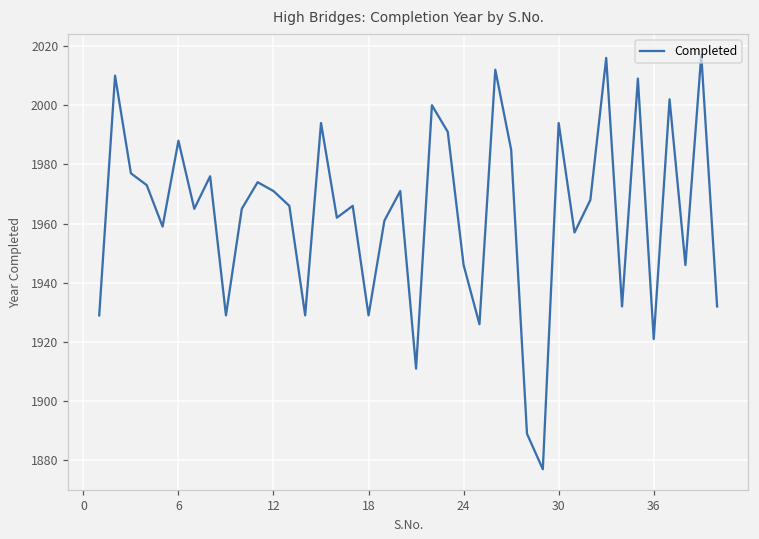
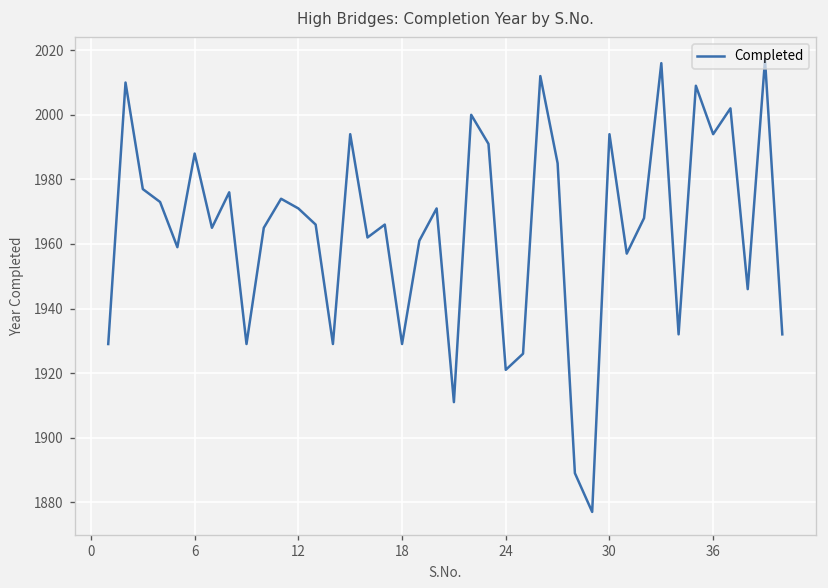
24: 1946 -> 1921
36: 1921 -> 1994
